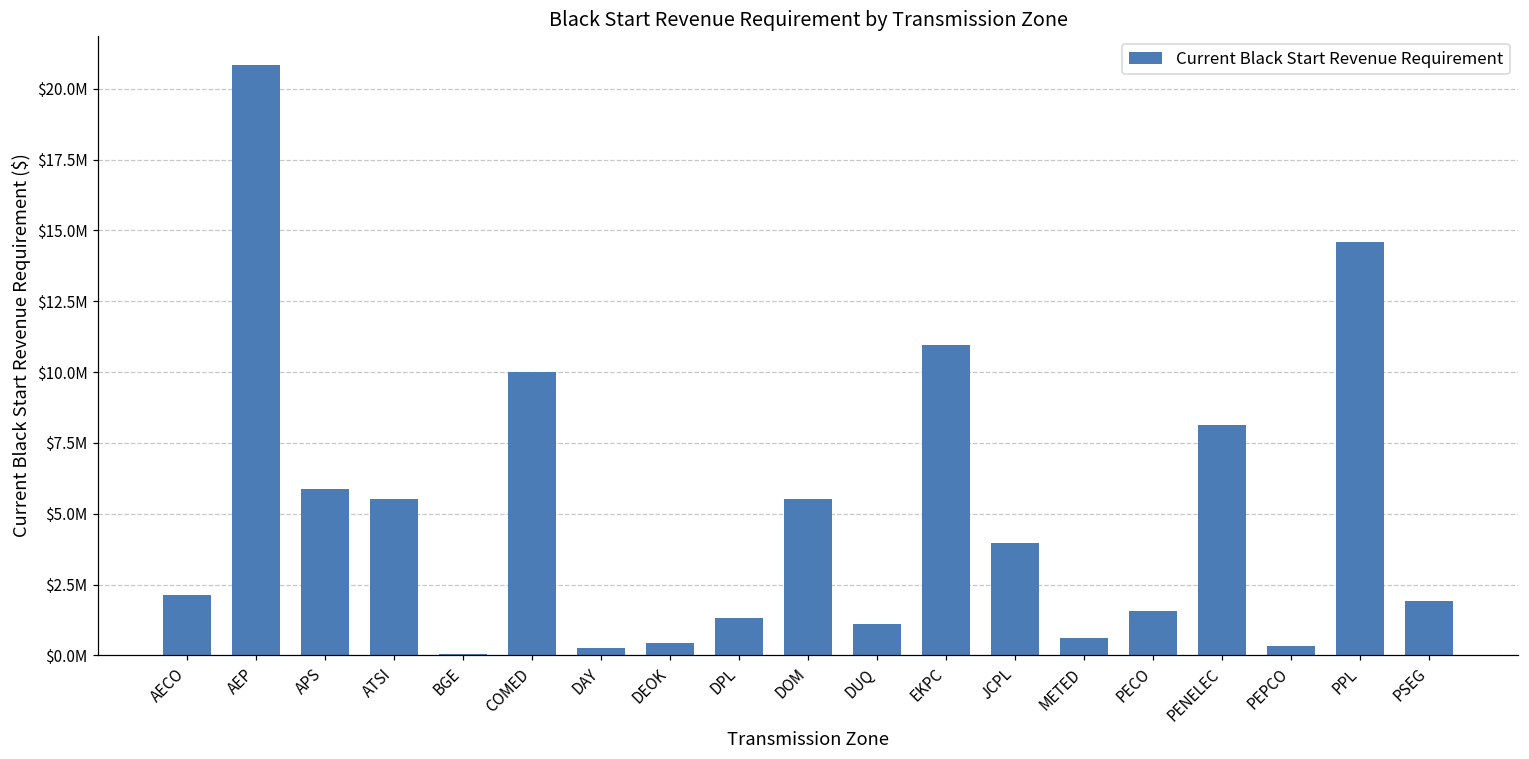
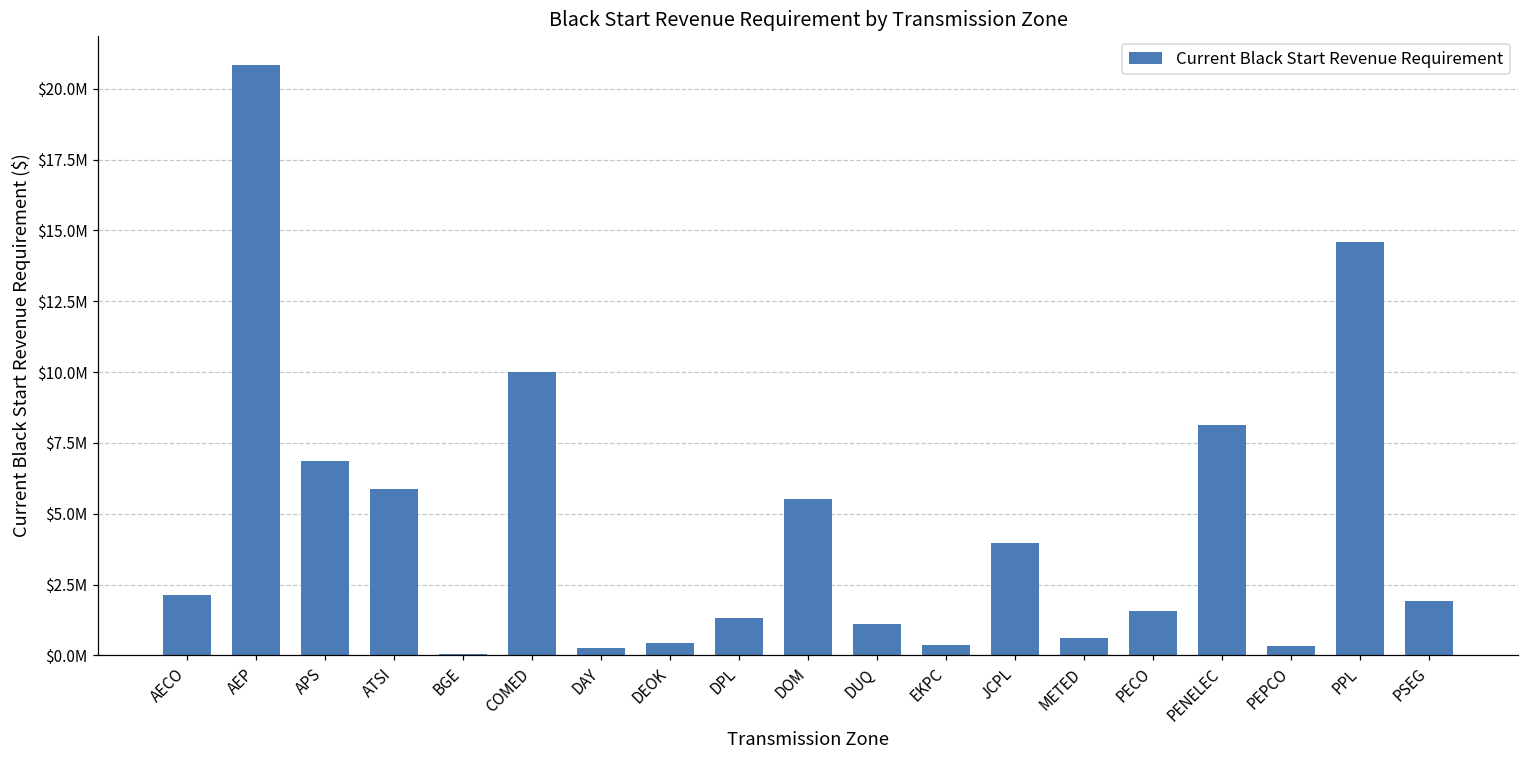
APS: $5900000 -> $6900000
ATSI: $5500000 -> $5900000
EKPC: $11000000 -> $400000
